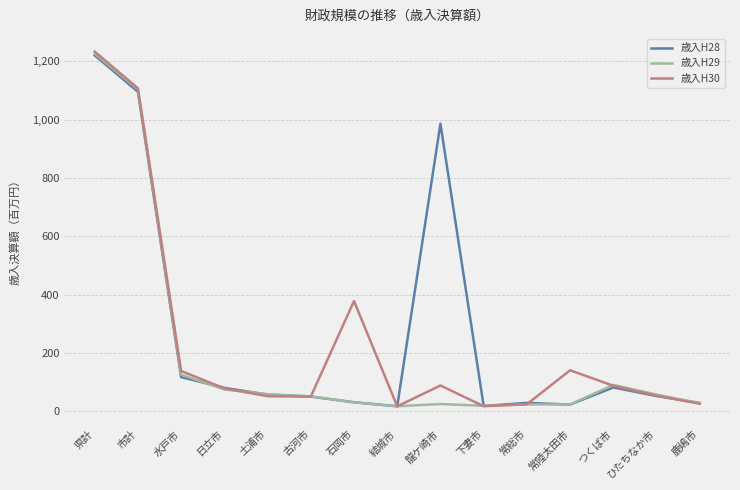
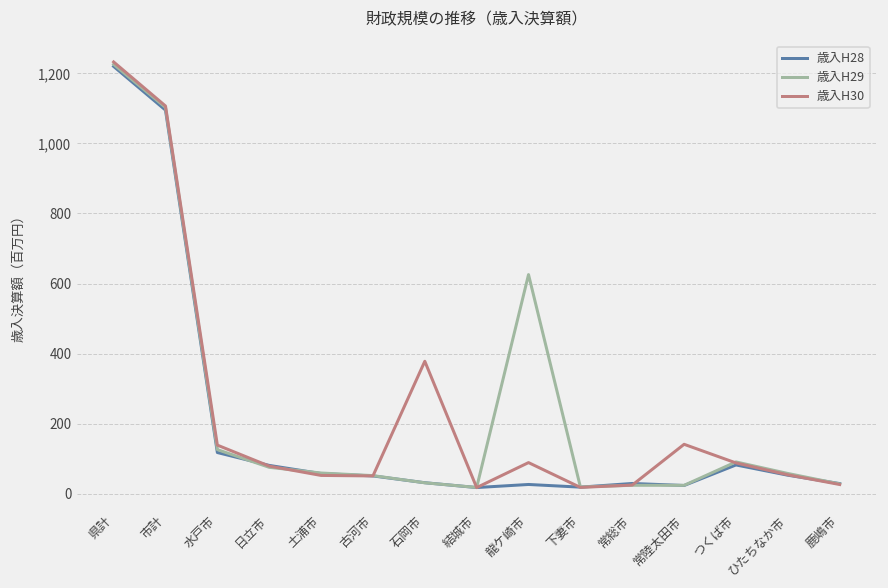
歳入H28, 龍ケ崎市: 990 -> 30
歳入H29, 龍ケ崎市: 30 -> 630
